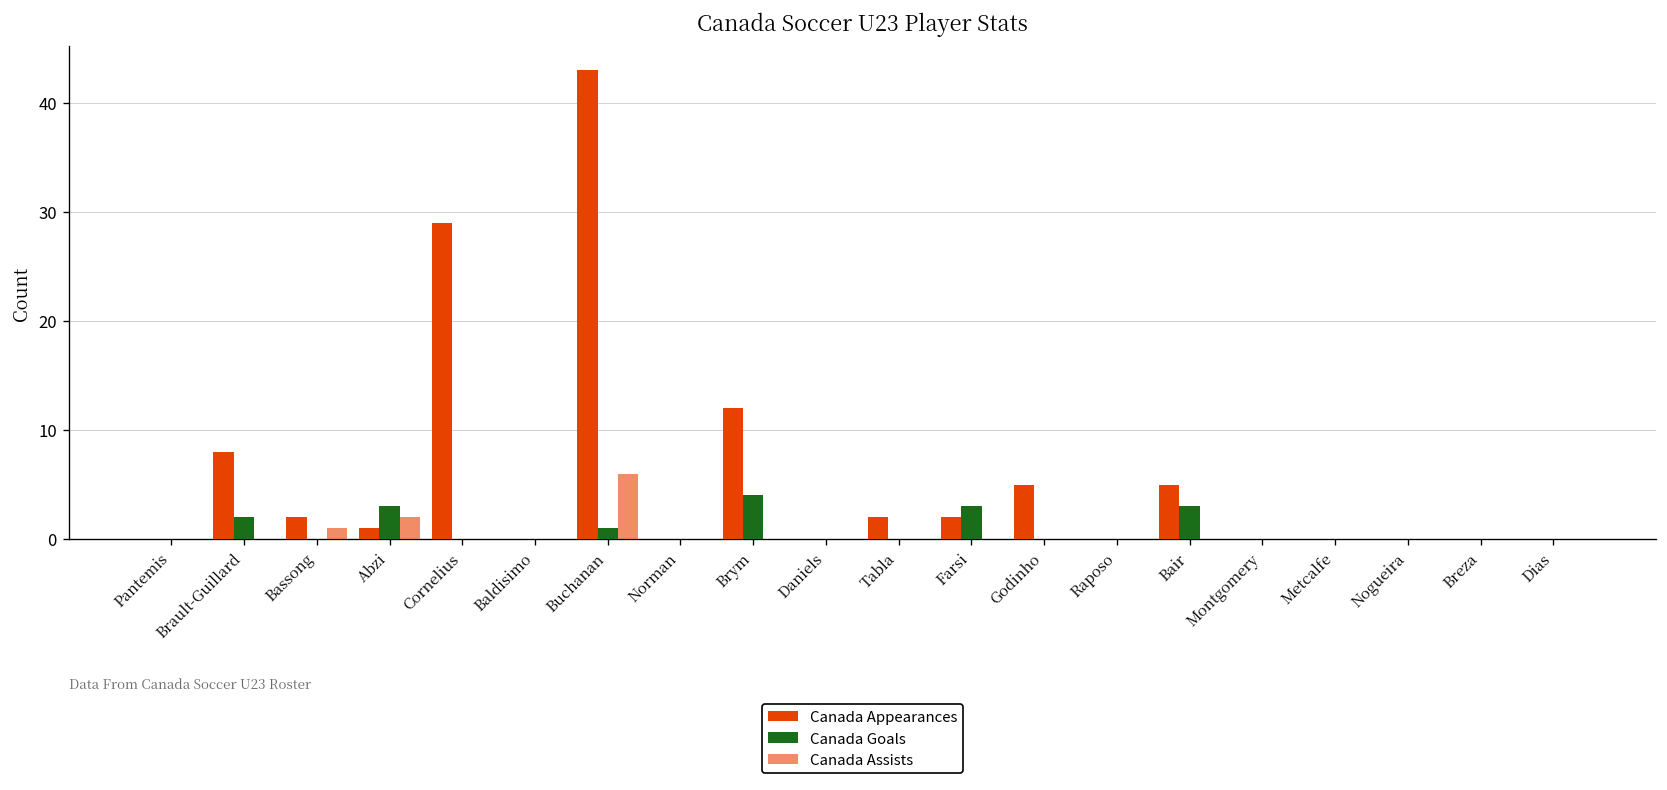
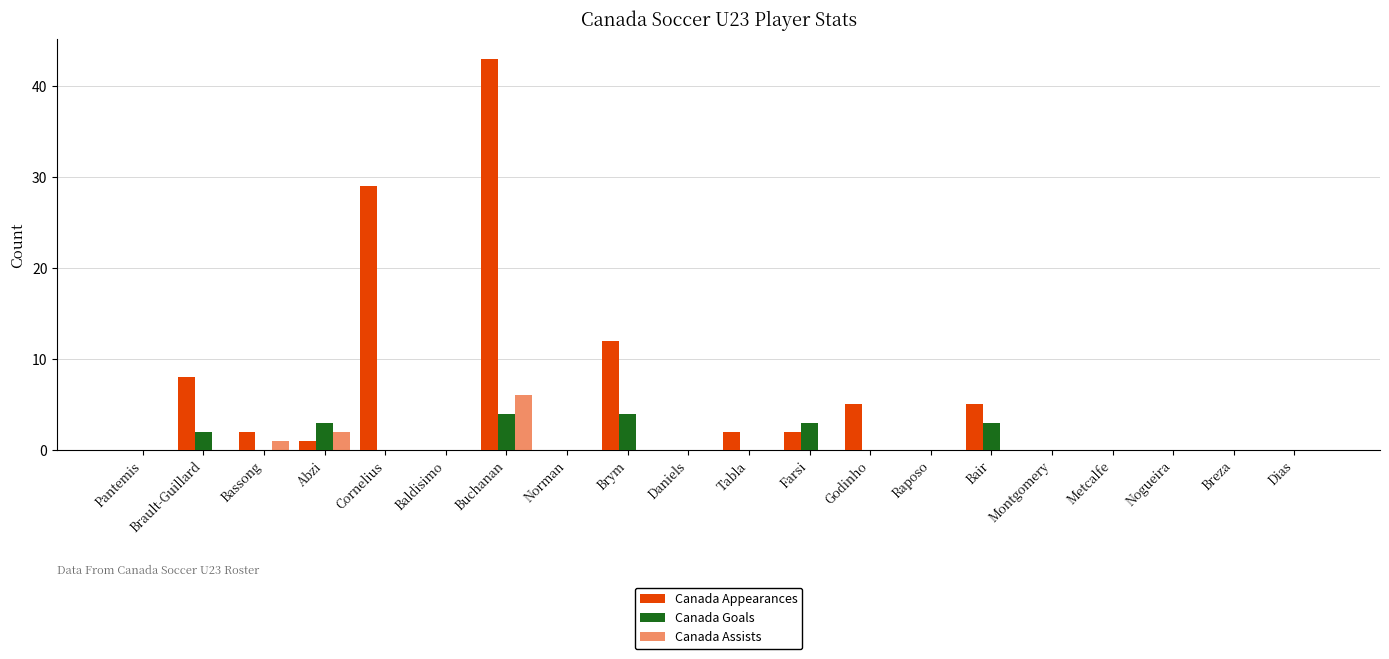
Canada Goals, Buchanan: 1 -> 4
